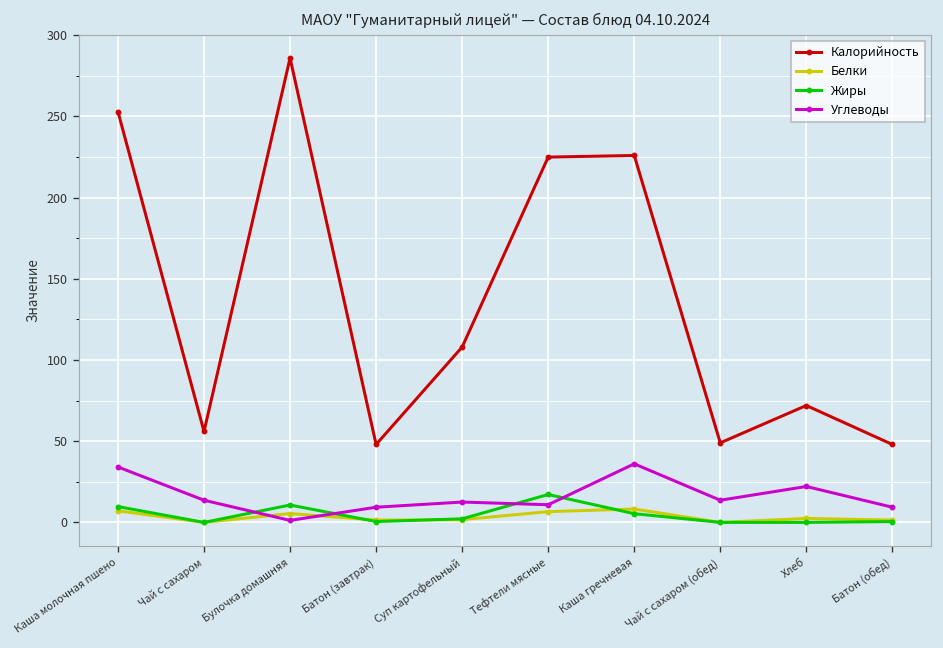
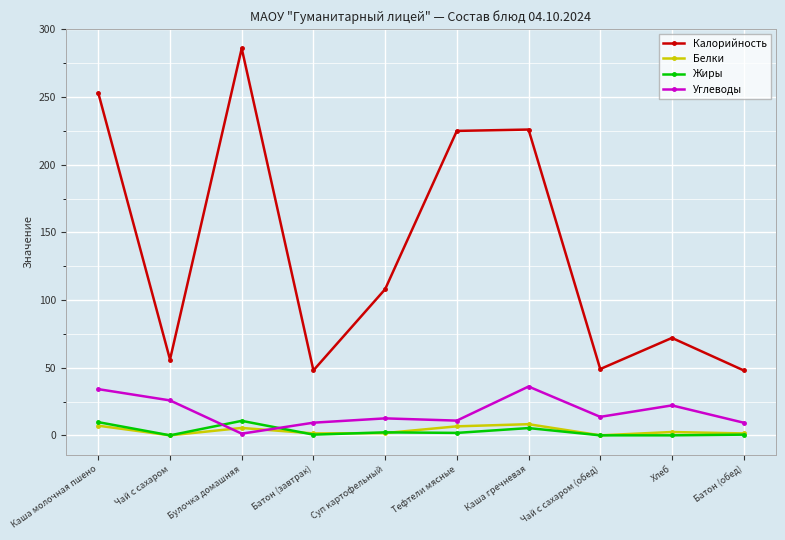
Углеводы, Чай с сахаром: 14 -> 26
Жиры, Тефтели мясные: 17 -> 2
